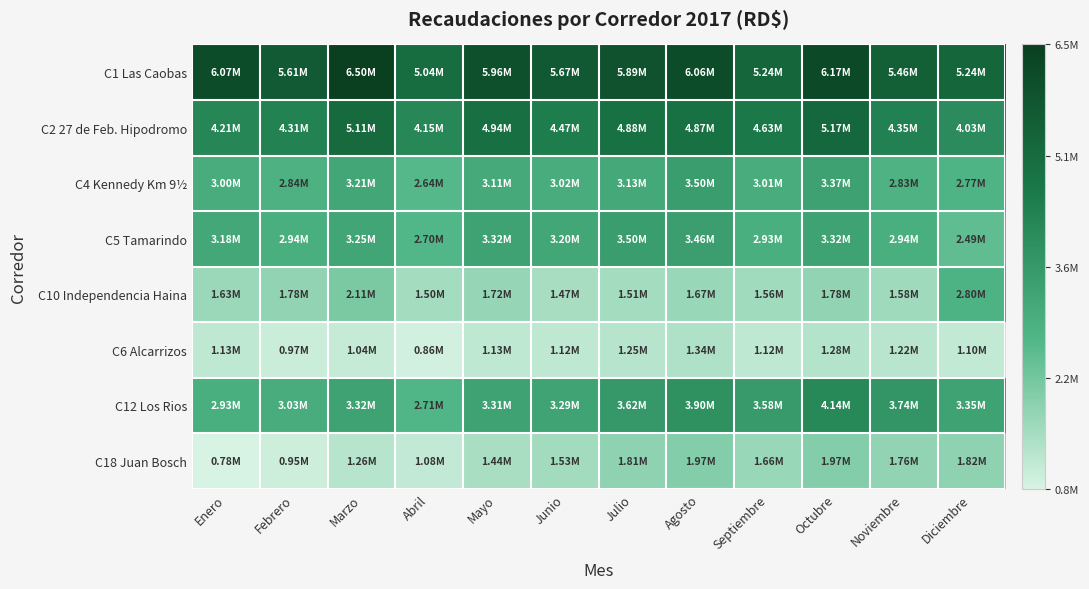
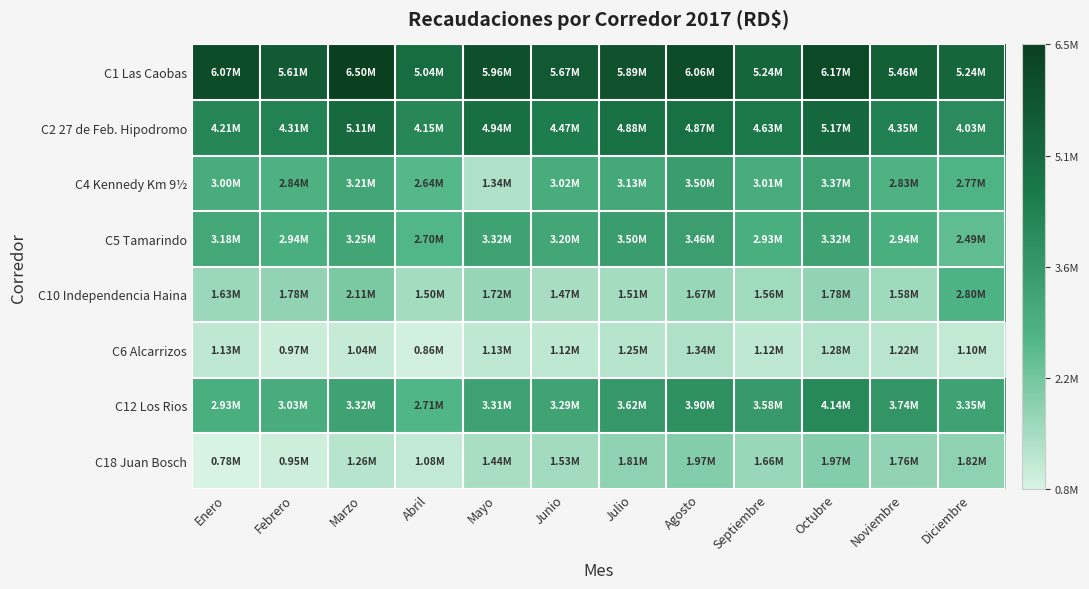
C4 Kennedy Km 9½, Mayo: 3.11M -> 1.34M
